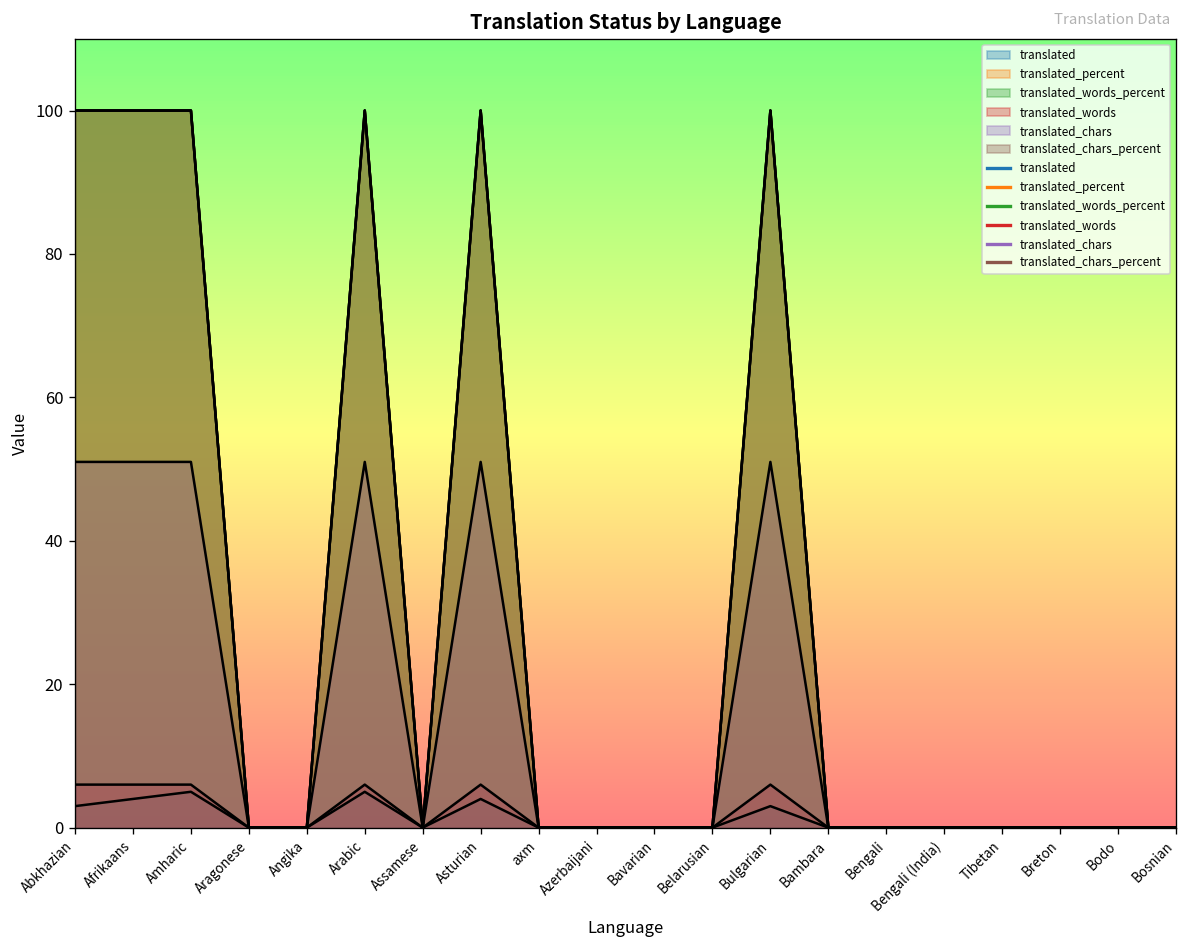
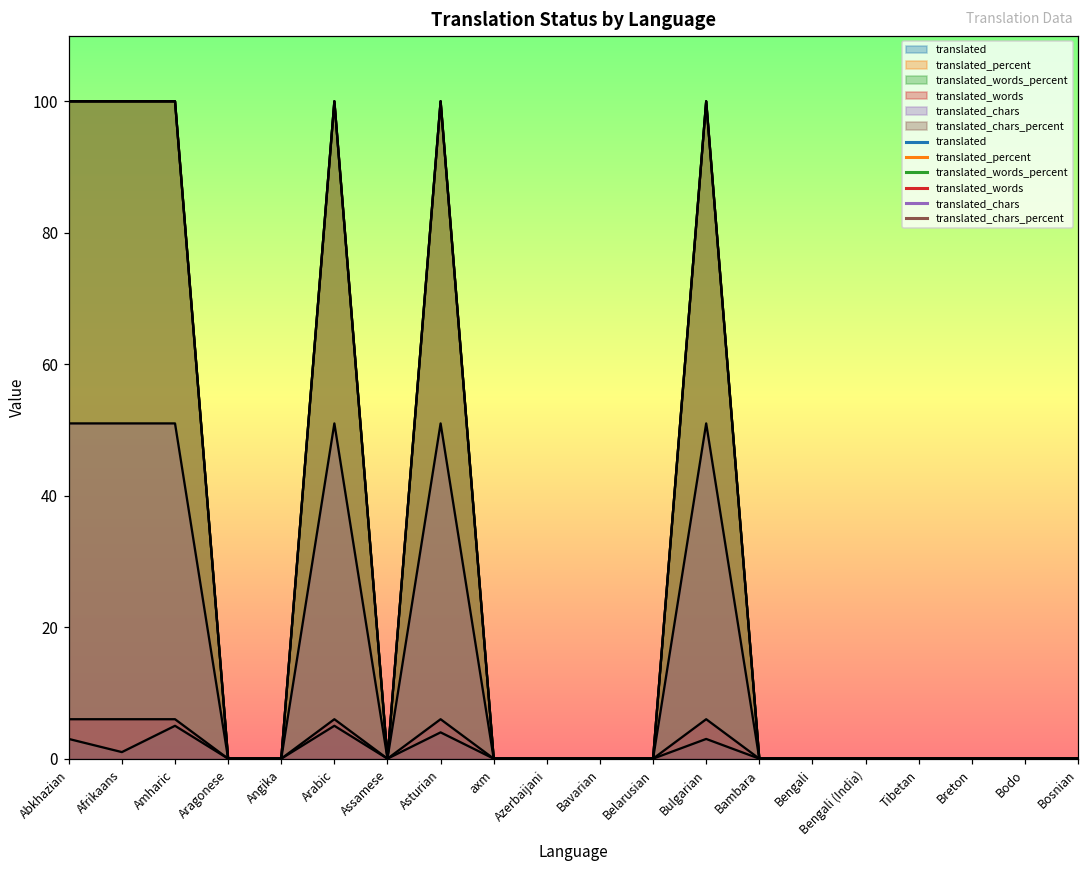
translated, Afrikaans: 4 -> 1
